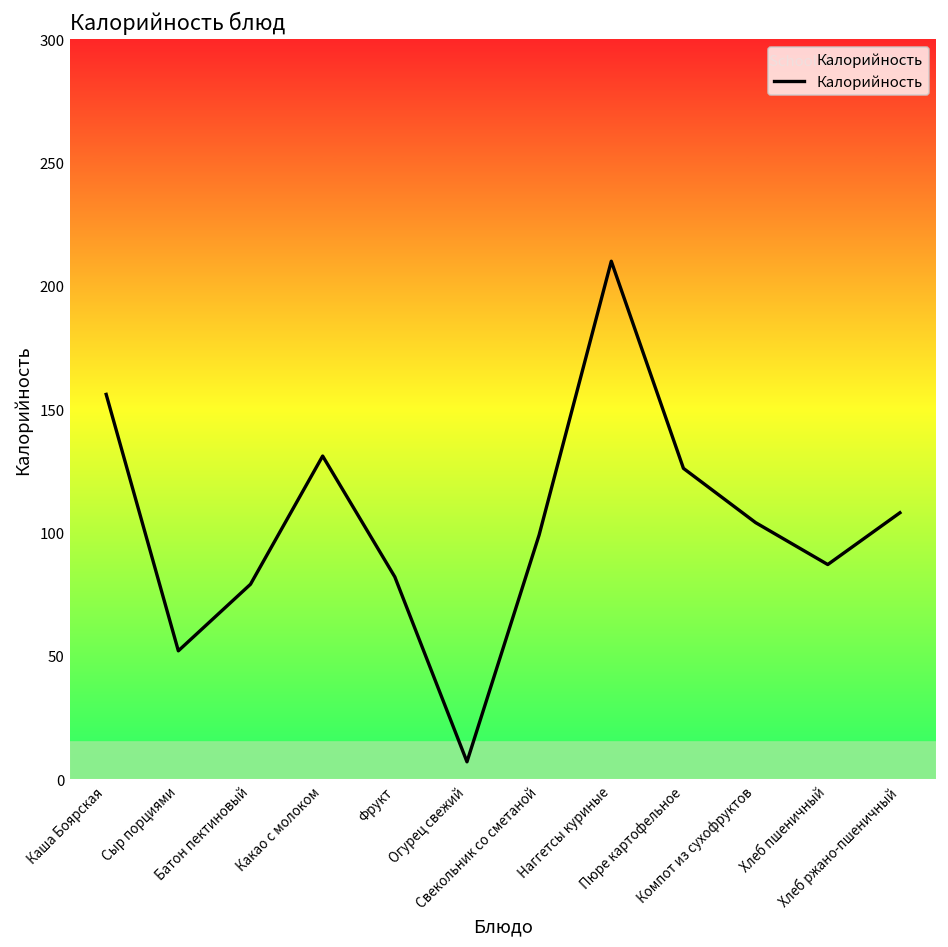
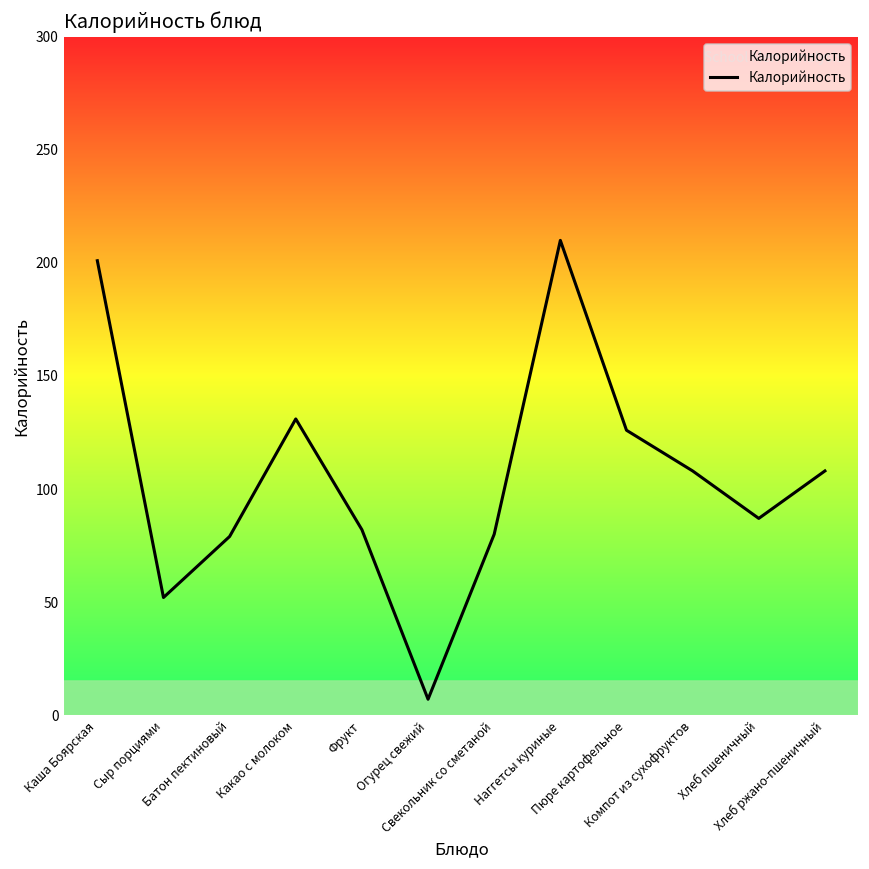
Каша Боярская: 156 -> 201
Свекольник со сметаной: 99 -> 80
Компот из сухофруктов: 104 -> 108
